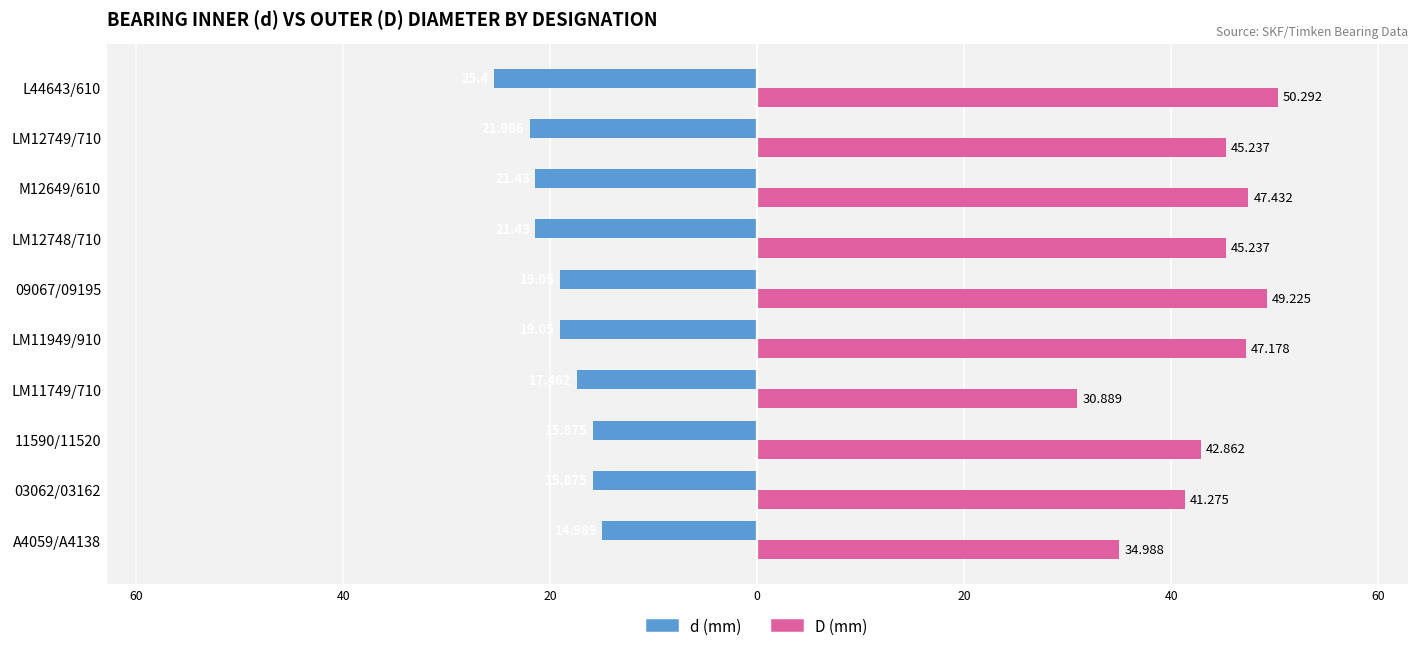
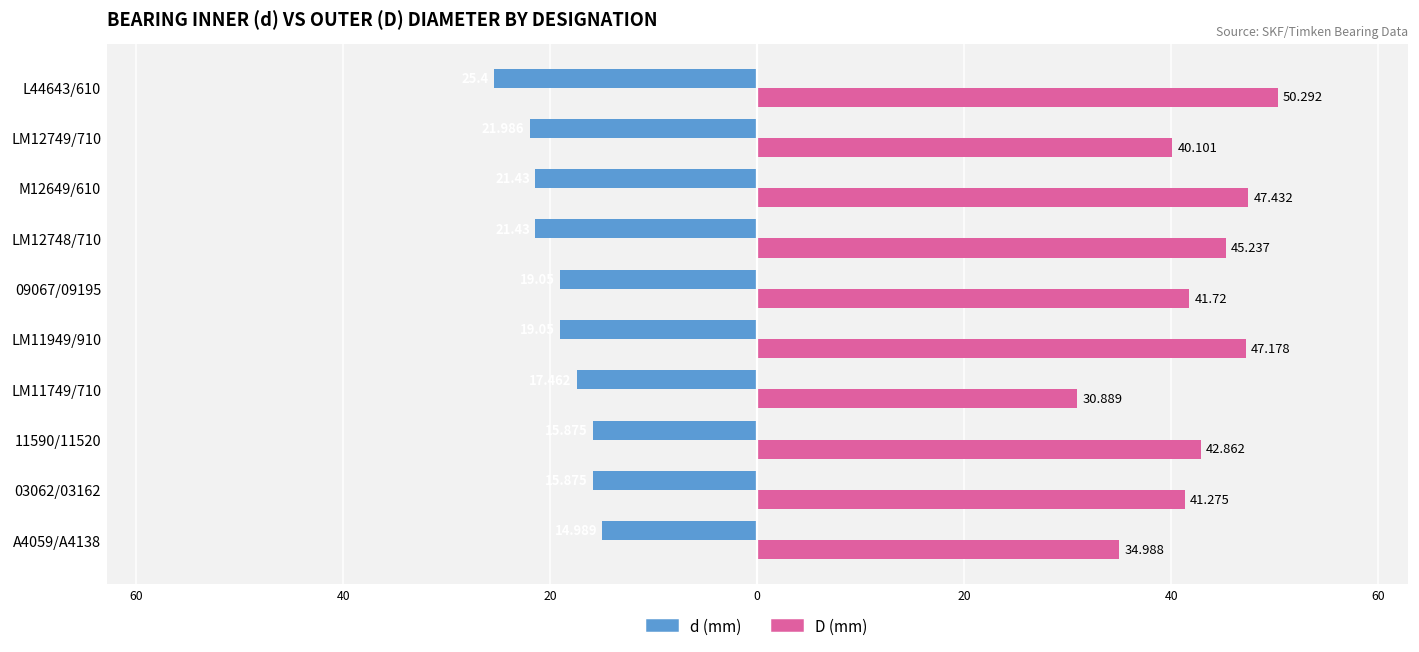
D (mm), LM12749/710: 45.237 -> 40.101
D (mm), 09067/09195: 49.225 -> 41.72
